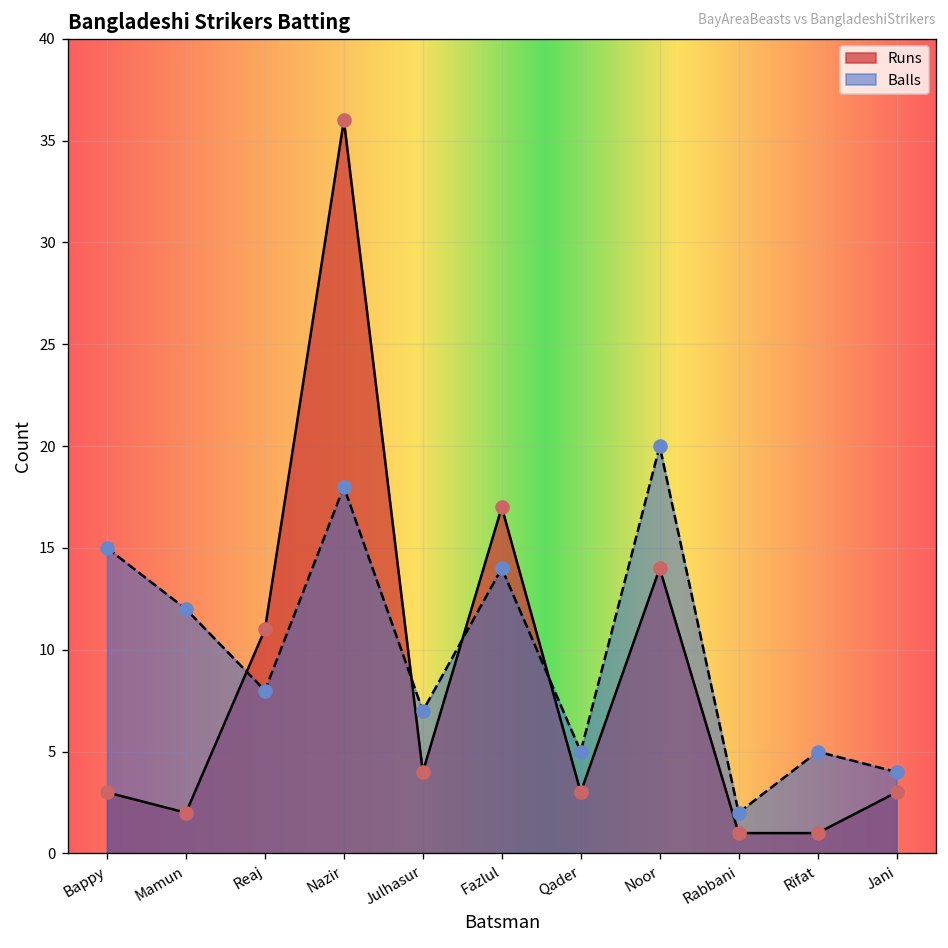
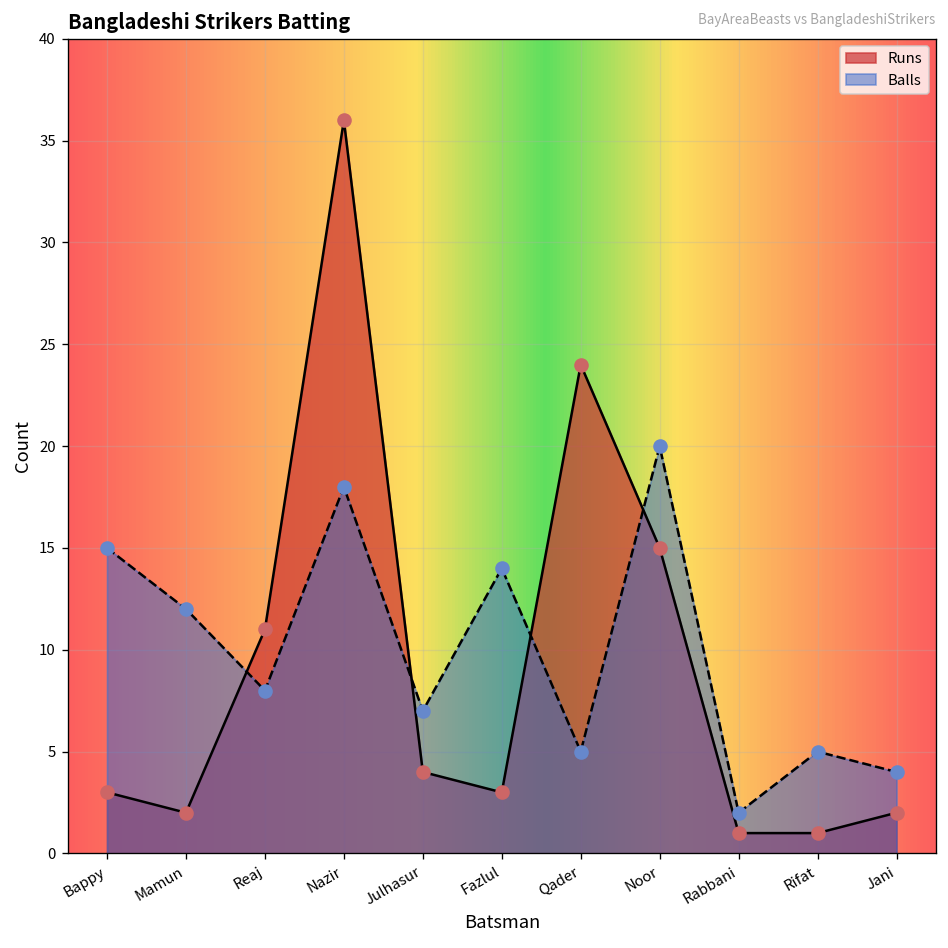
Runs, Fazlul: 17 -> 3
Runs, Qader: 3 -> 24
Runs, Noor: 14 -> 15
Runs, Jani: 3 -> 2
